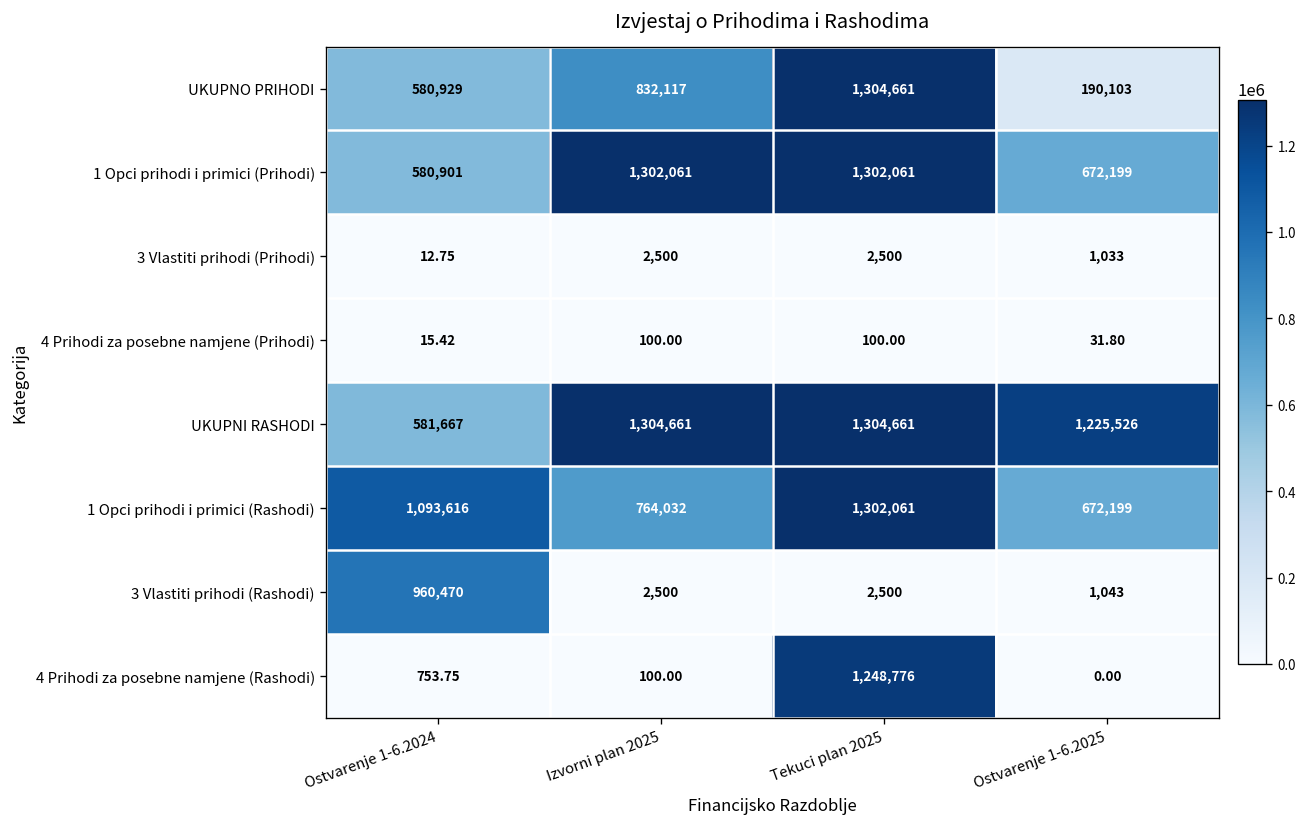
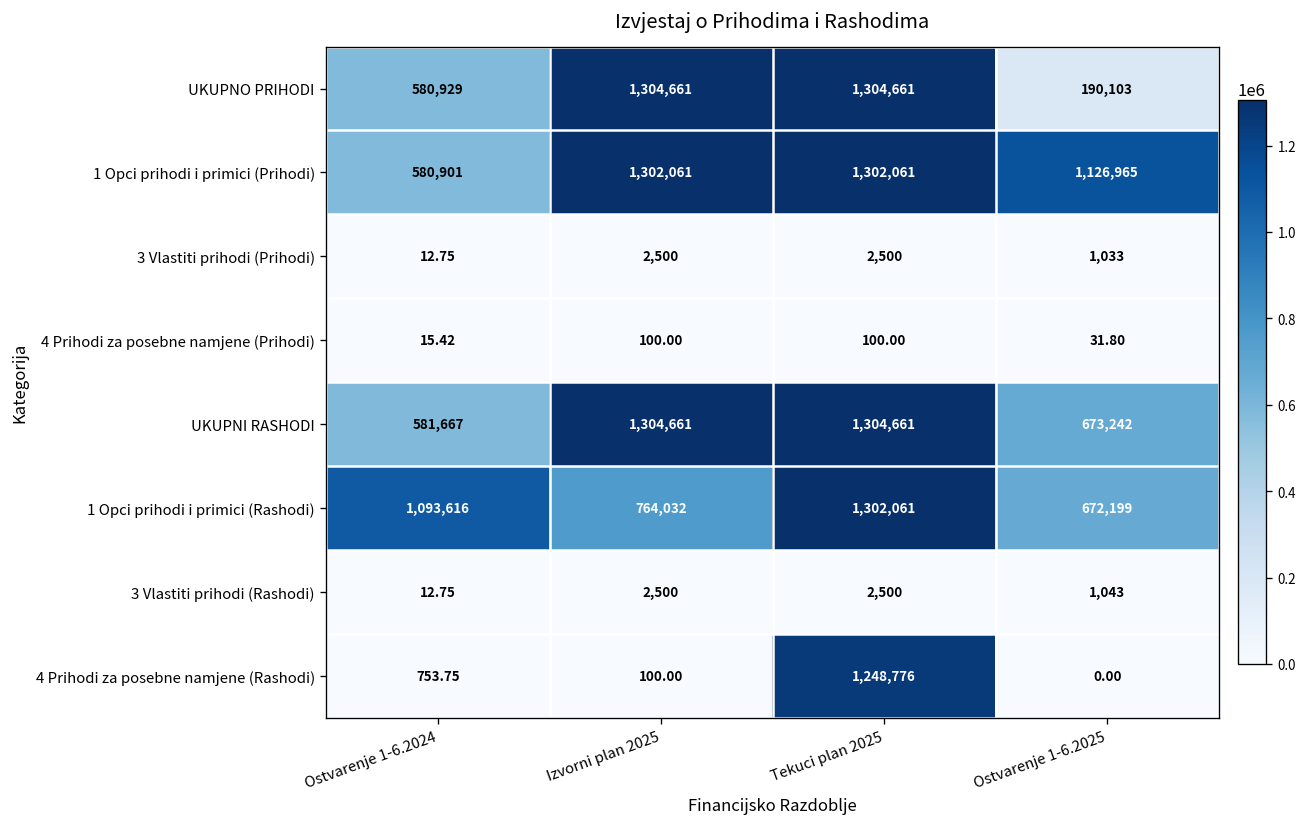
UKUPNO PRIHODI, Izvorni plan 2025: 832,117 -> 1,304,661
1 Opci prihodi i primici (Prihodi), Ostvarenje 1-6.2025: 672,199 -> 1,126,965
UKUPNI RASHODI, Ostvarenje 1-6.2025: 1,225,526 -> 673,242
3 Vlastiti prihodi (Rashodi), Ostvarenje 1-6.2024: 960,470 -> 12.75
